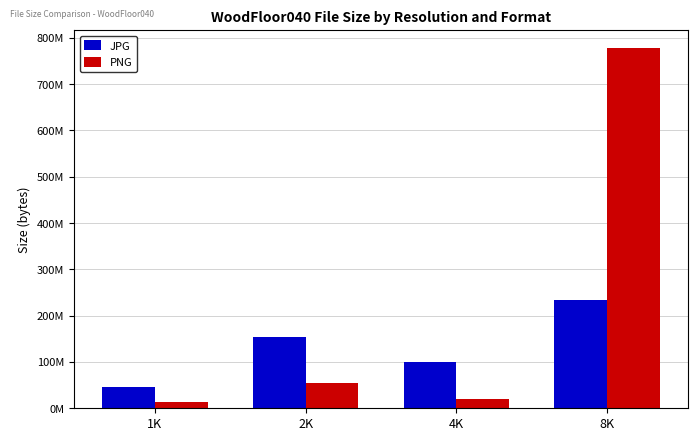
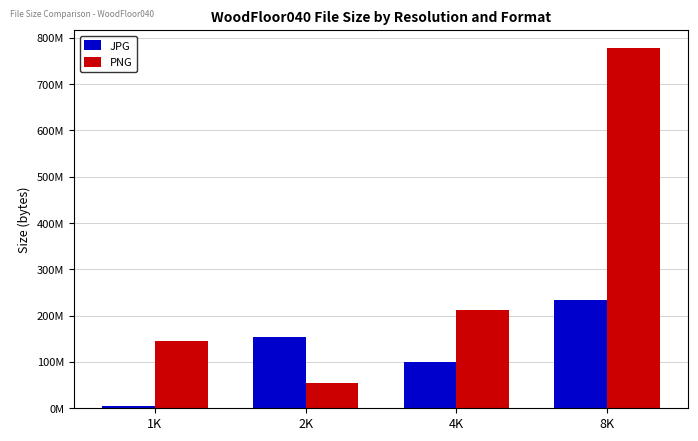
JPG, 1K: 50000000 -> 10000000
PNG, 1K: 10000000 -> 150000000
PNG, 4K: 20000000 -> 210000000
